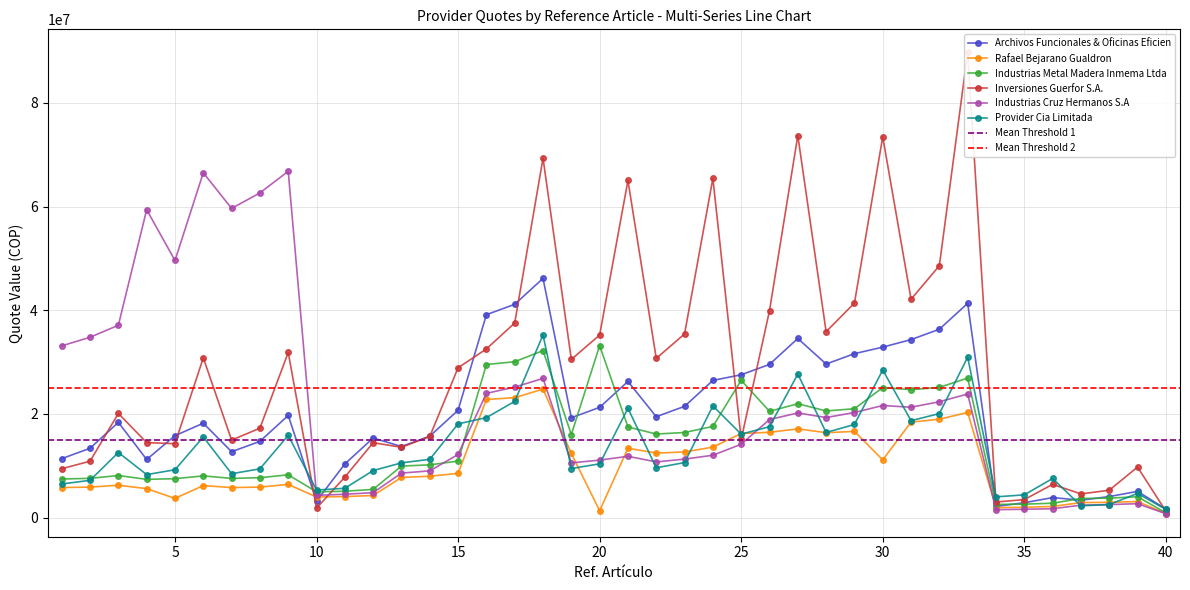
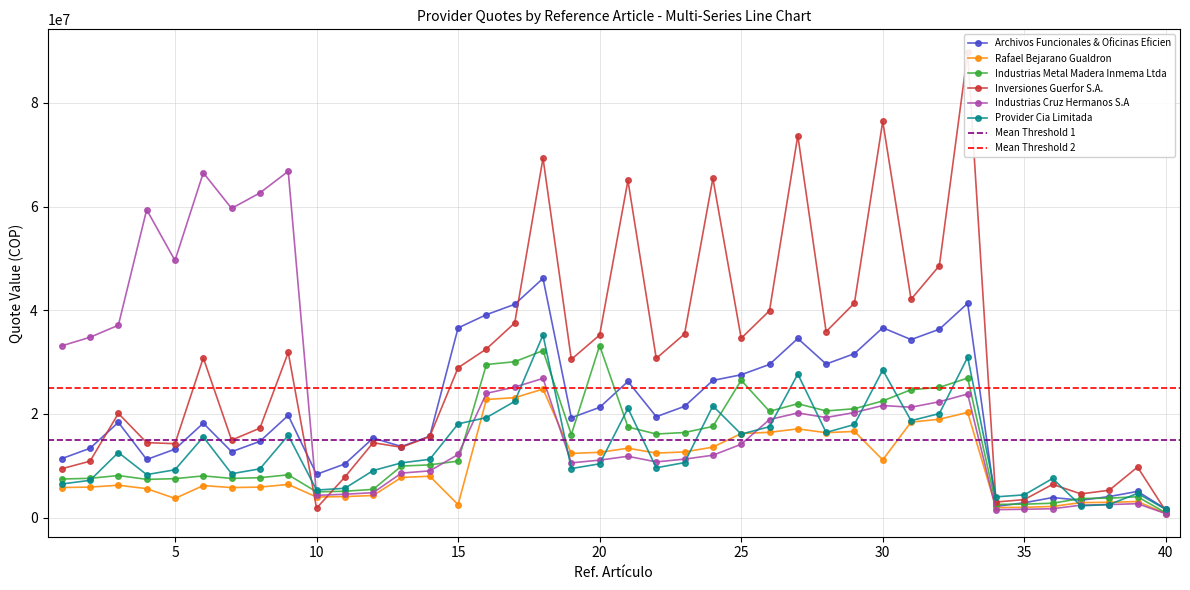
Archivos Funcionales & Oficinas Eficien, 5: 16000000 -> 13000000
Archivos Funcionales & Oficinas Eficien, 10: 3000000 -> 8000000
Archivos Funcionales & Oficinas Eficien, 15: 21000000 -> 37000000
Rafael Bejarano Gualdron, 15: 9000000 -> 3000000
Rafael Bejarano Gualdron, 20: 1000000 -> 13000000
Inversiones Guerfor S.A., 25: 15000000 -> 35000000
Archivos Funcionales & Oficinas Eficien, 30: 33000000 -> 37000000
Industrias Metal Madera Inmema Ltda, 30: 25000000 -> 23000000
Inversiones Guerfor S.A., 30: 73000000 -> 76000000
